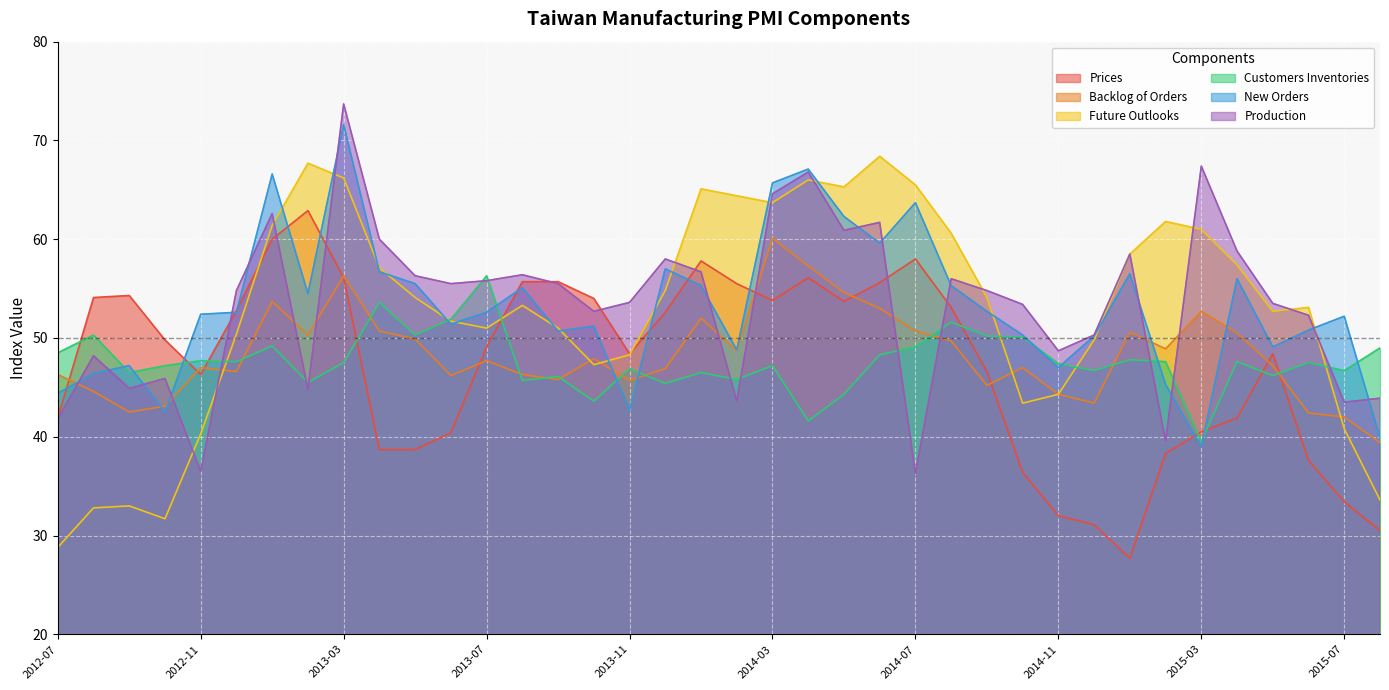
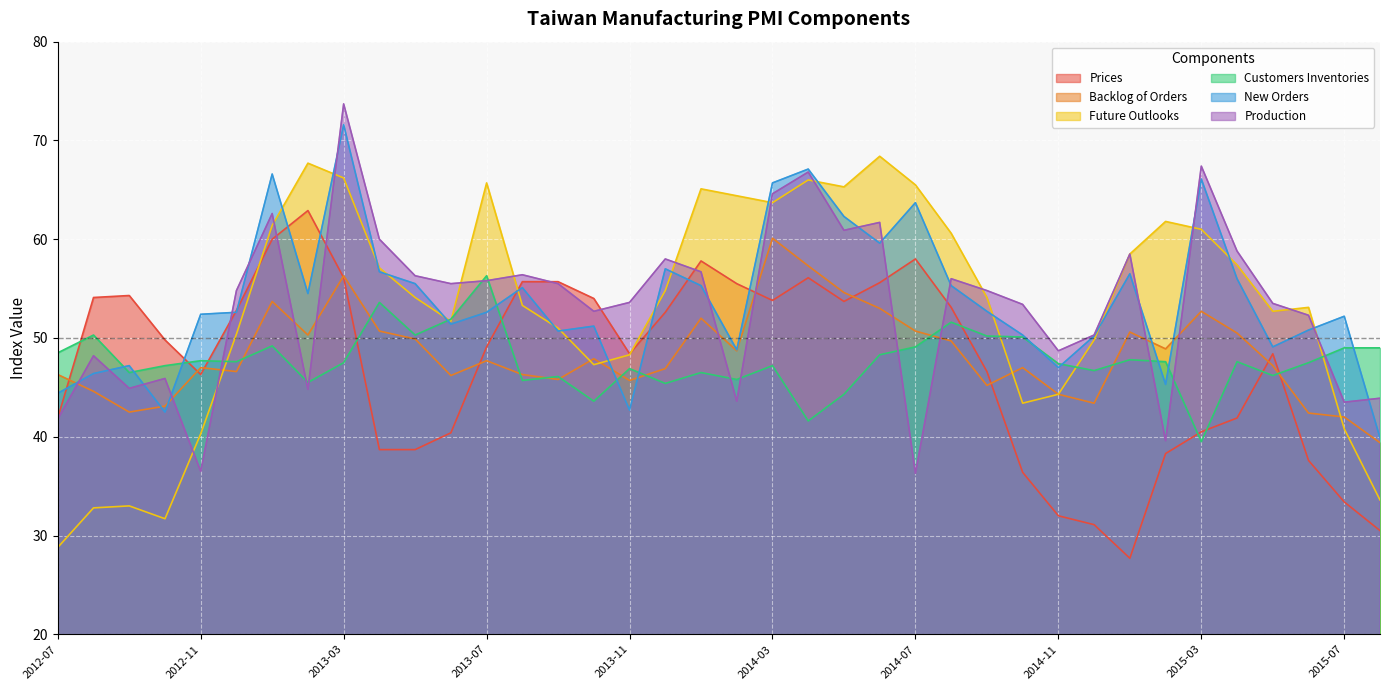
Future Outlooks, 2013-07: 51 -> 66
New Orders, 2015-03: 39 -> 66
Customers Inventories, 2015-07: 47 -> 49
